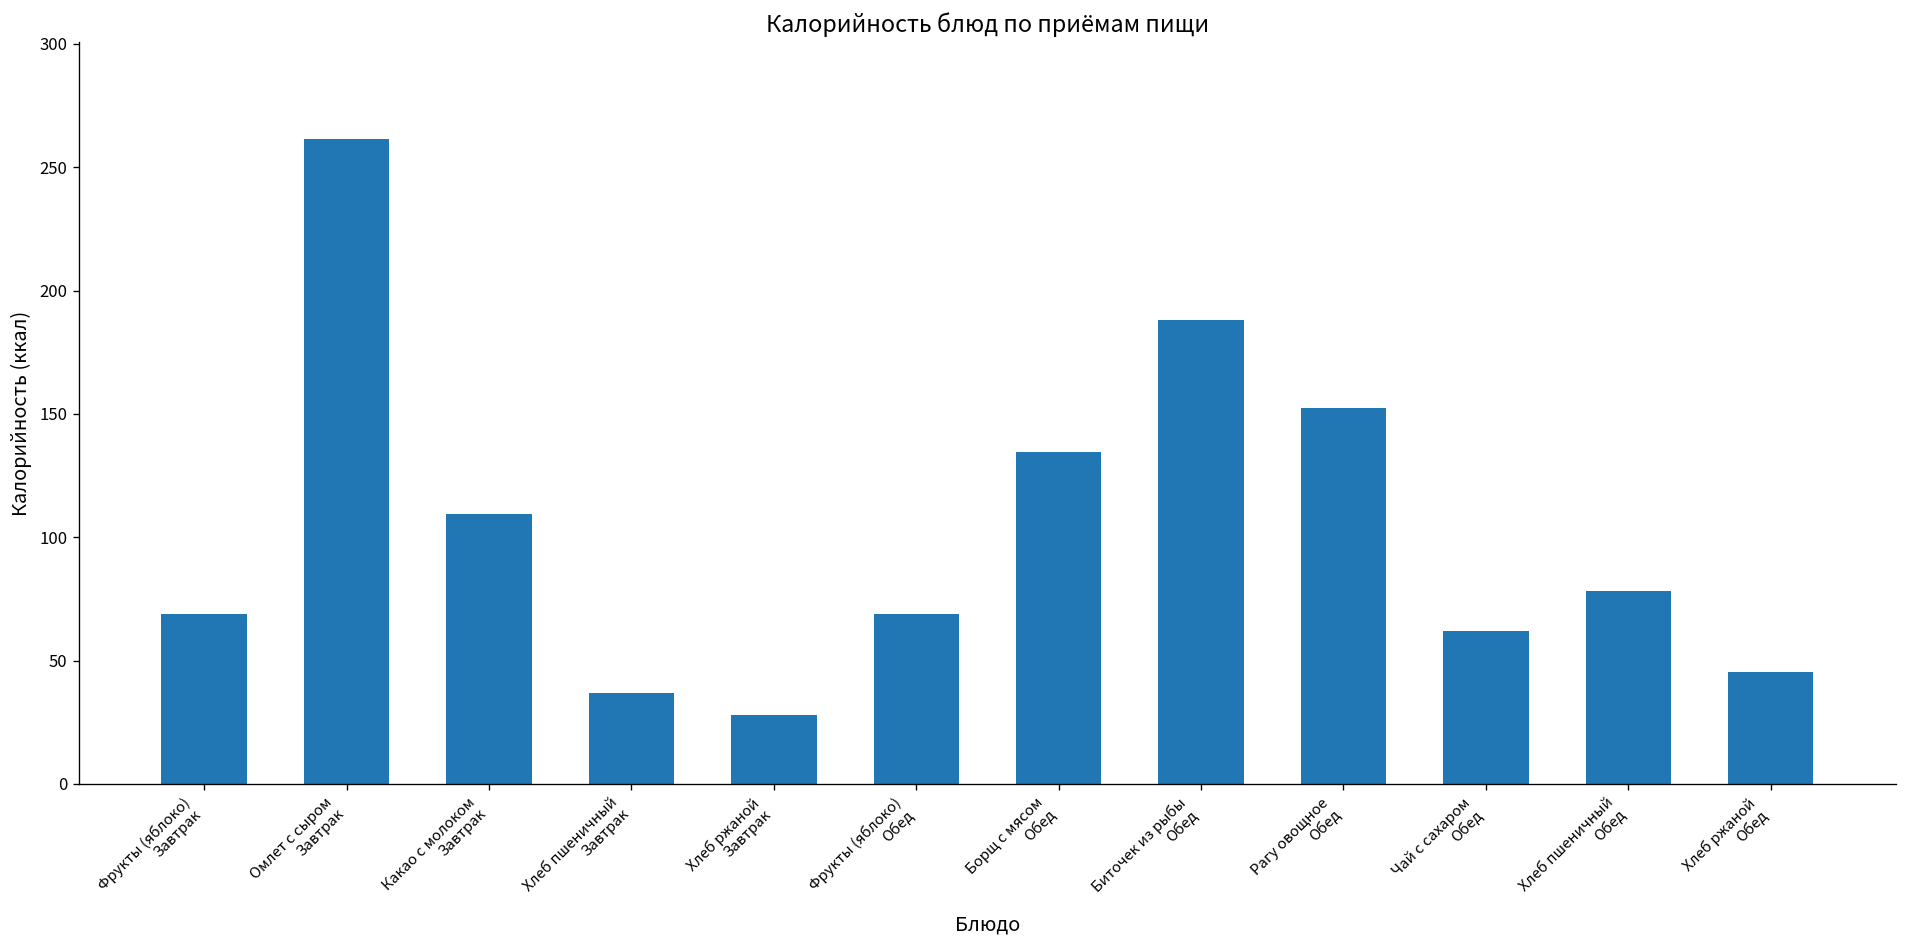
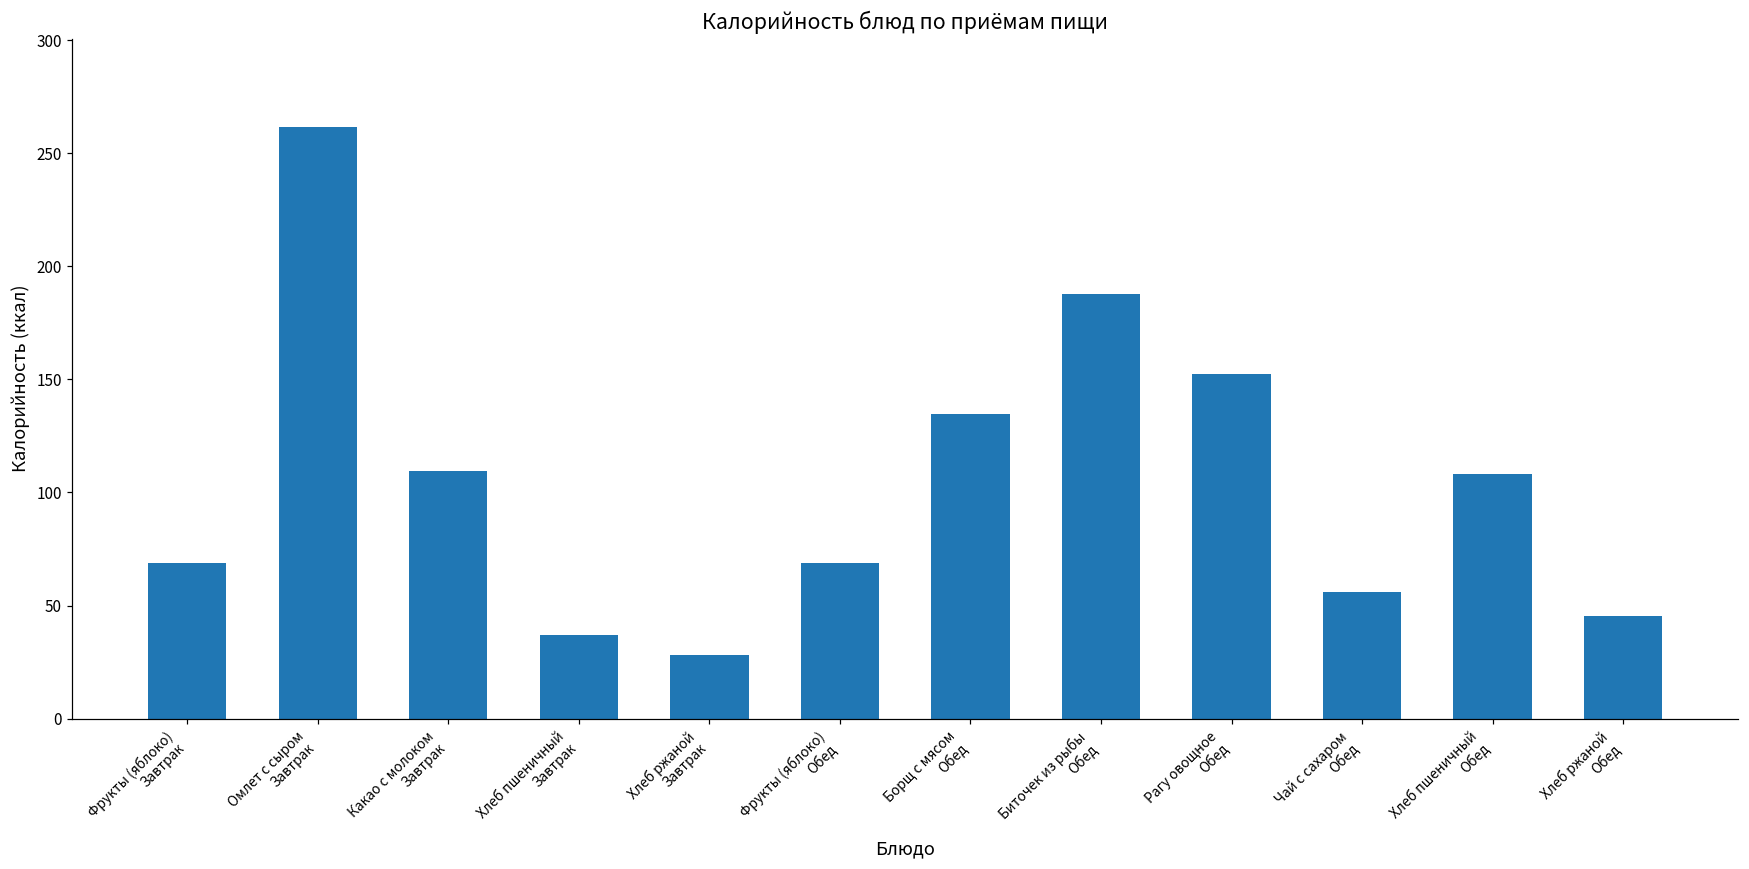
Чай с сахаром Обед: 62 -> 56
Хлеб пшеничный Обед: 78 -> 108
